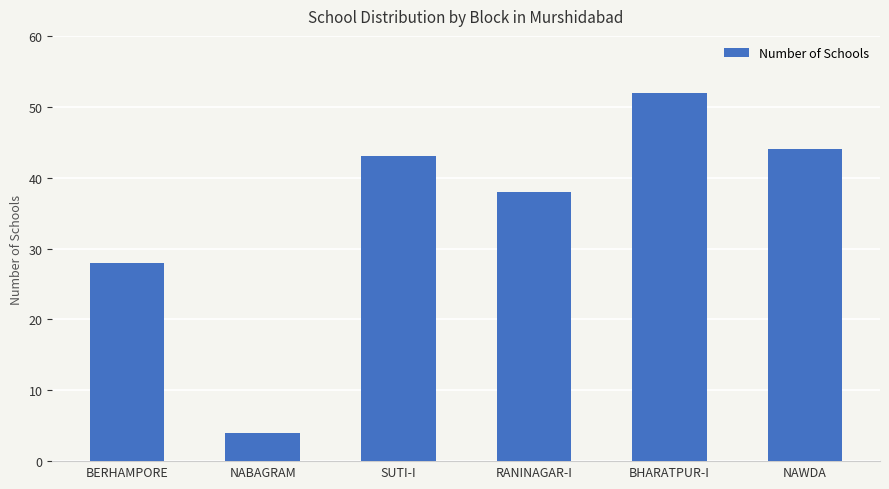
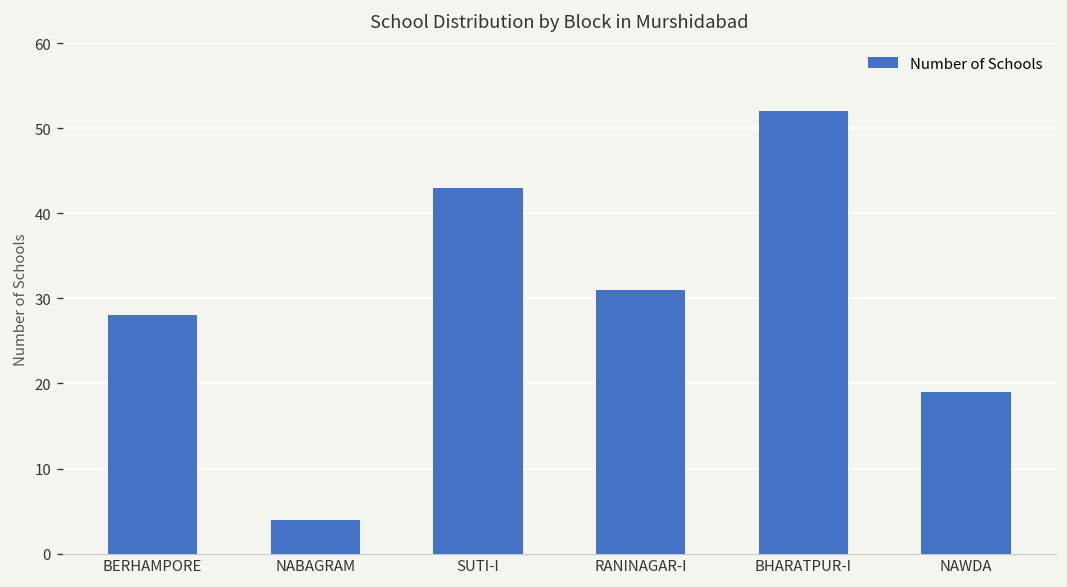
RANINAGAR-I: 38 -> 31
NAWDA: 44 -> 19
